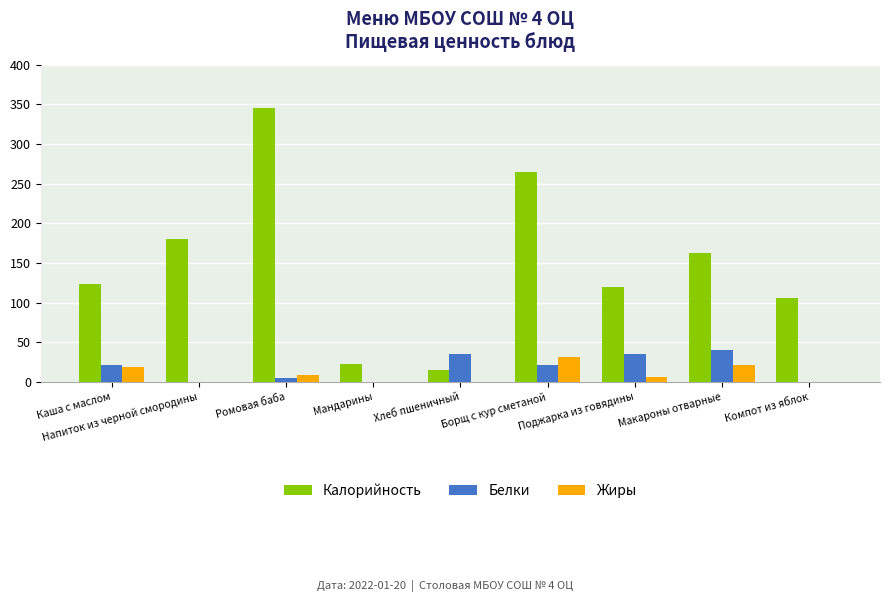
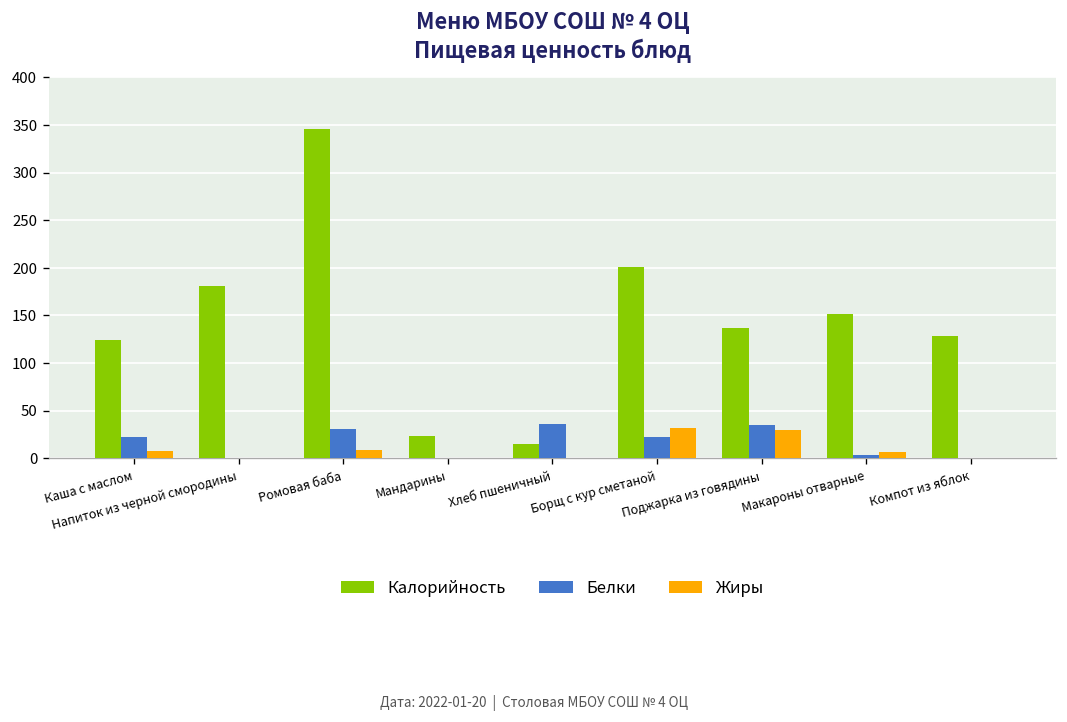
Жиры, Каша с маслом: 20 -> 10
Белки, Ромовая баба: 10 -> 30
Калорийность, Борщ с кур сметаной: 270 -> 200
Калорийность, Поджарка из говядины: 120 -> 140
Жиры, Поджарка из говядины: 10 -> 30
Калорийность, Макароны отварные: 160 -> 150
Белки, Макароны отварные: 40 -> 0
Жиры, Макароны отварные: 20 -> 10
Калорийность, Компот из яблок: 110 -> 130
